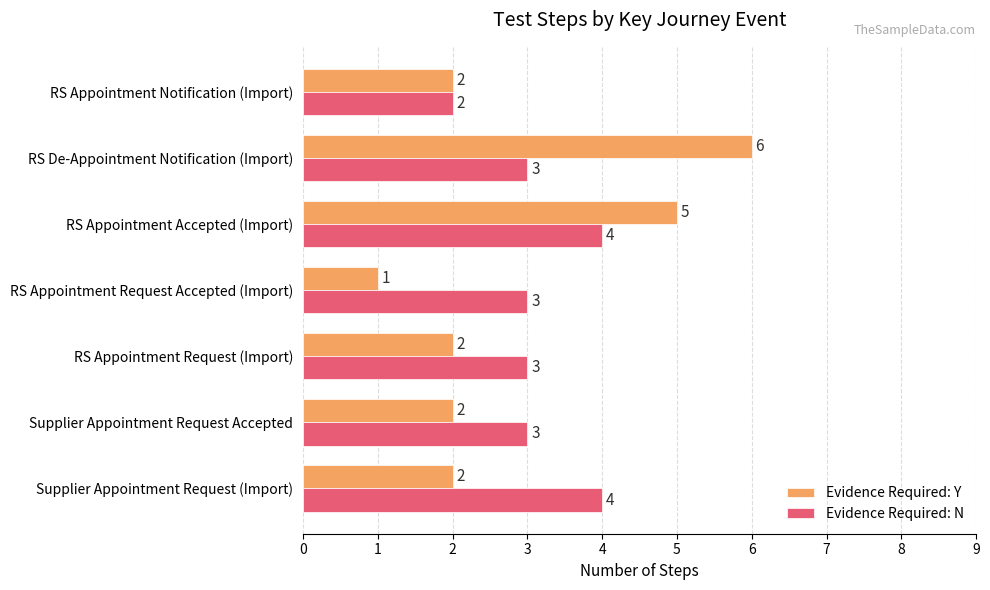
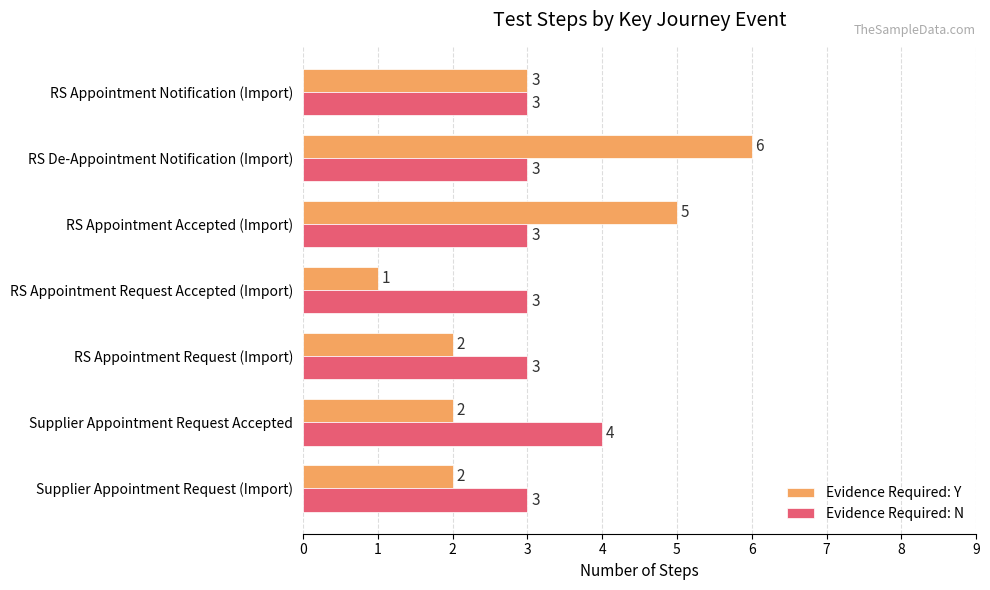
Evidence Required: Y, RS Appointment Notification (Import): 2 -> 3
Evidence Required: N, RS Appointment Notification (Import): 2 -> 3
Evidence Required: N, RS Appointment Accepted (Import): 4 -> 3
Evidence Required: N, Supplier Appointment Request Accepted: 3 -> 4
Evidence Required: N, Supplier Appointment Request (Import): 4 -> 3
